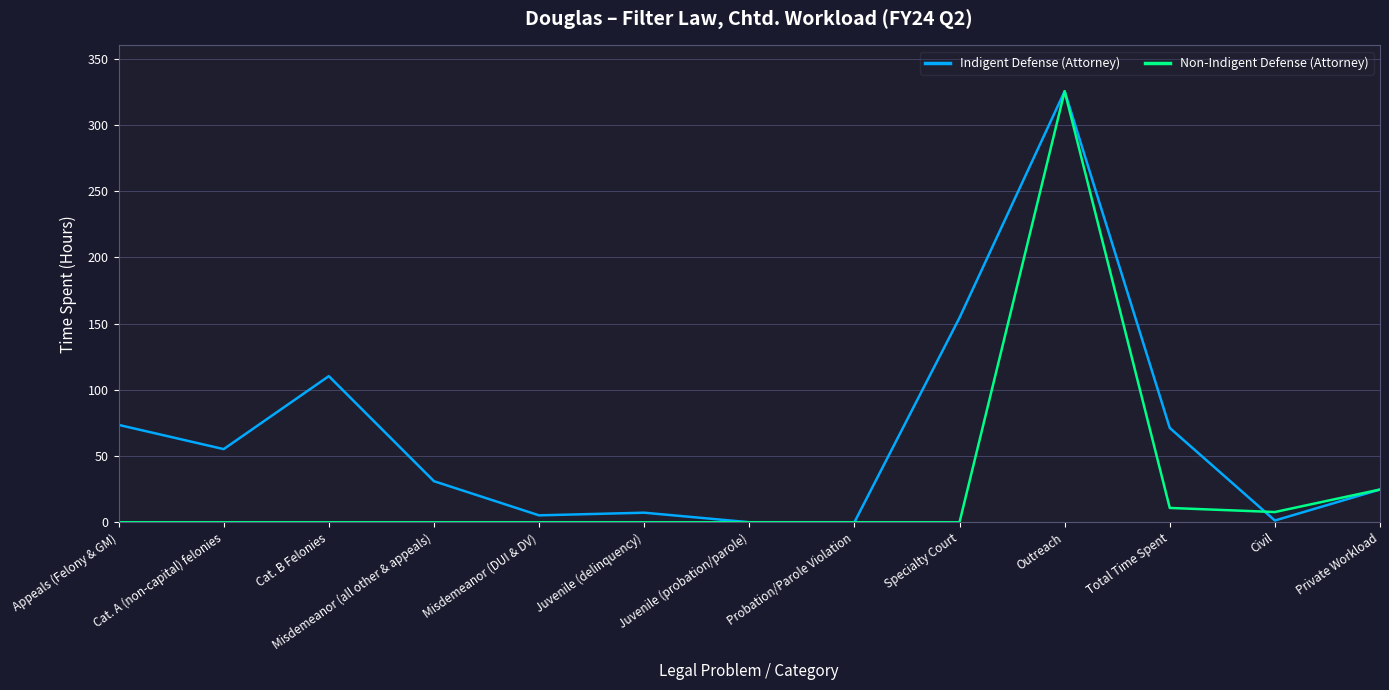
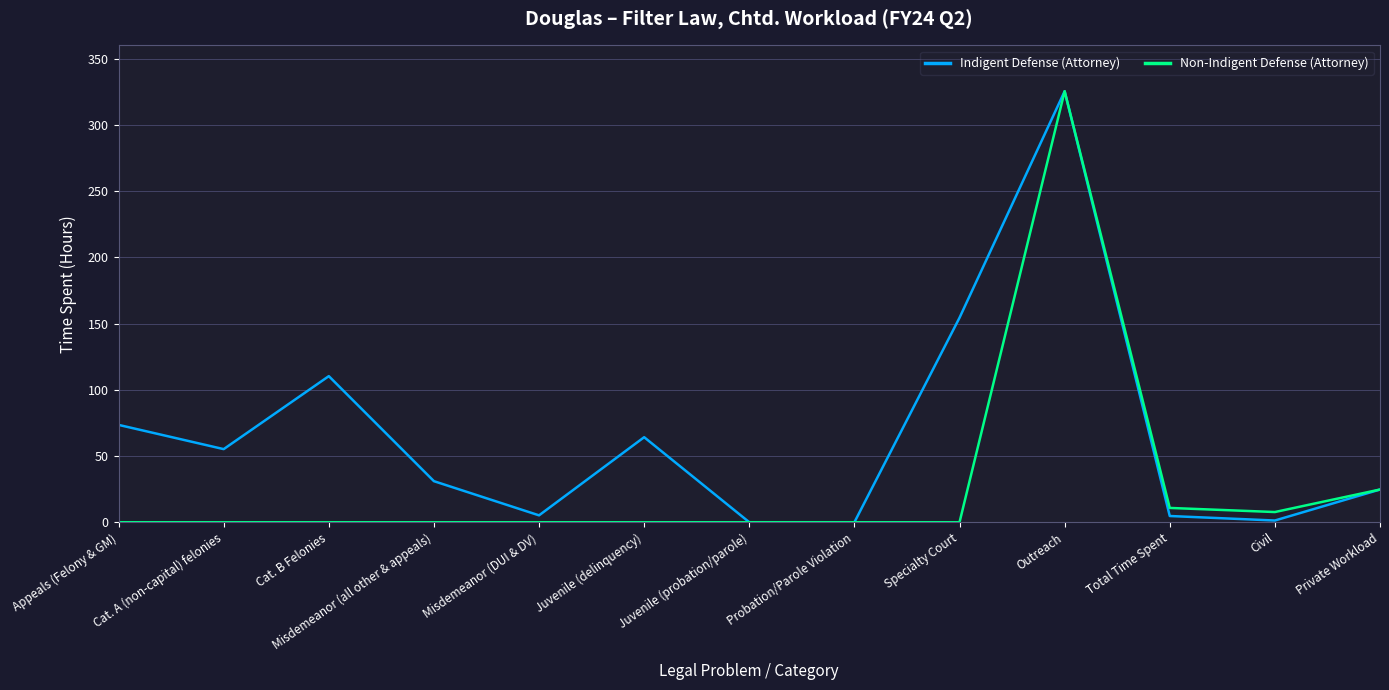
Indigent Defense (Attorney), Juvenile (delinquency): 7 -> 64
Indigent Defense (Attorney), Total Time Spent: 71 -> 5
